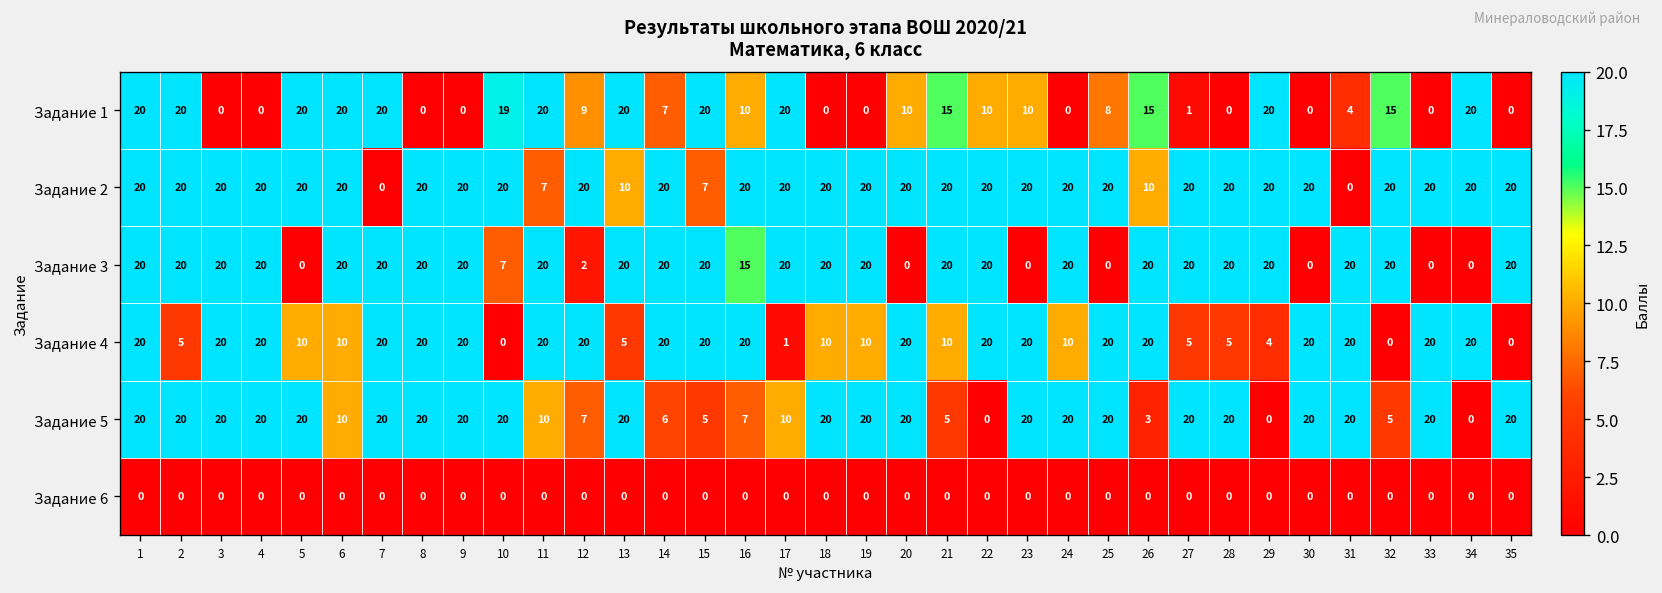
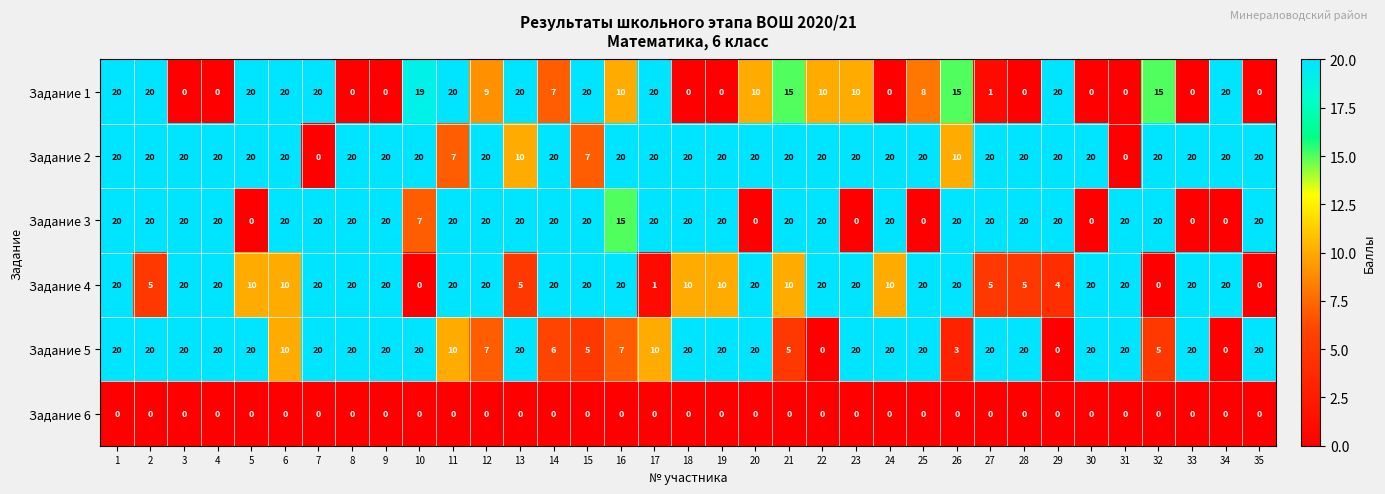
Задание 1, 31: 4 -> 0
Задание 3, 12: 2 -> 20
